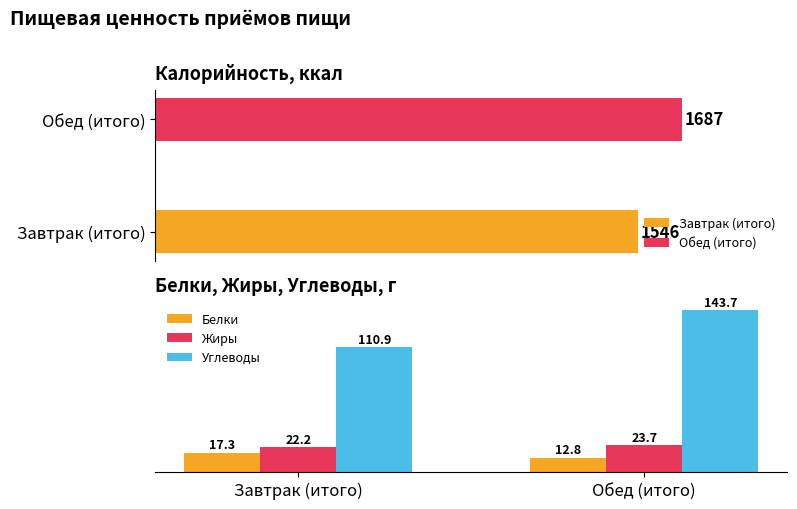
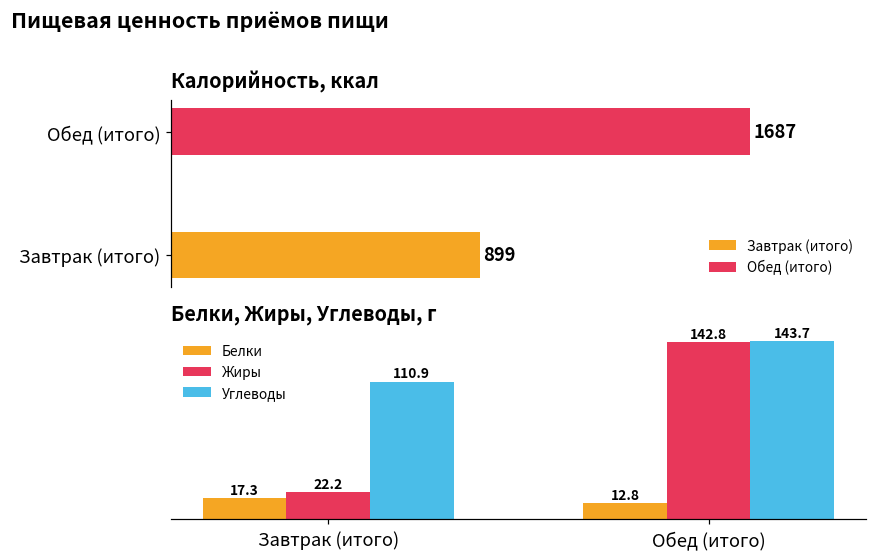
Калорийность, ккал, Завтрак (итого): 1546 -> 899
Белки, Жиры, Углеводы, г, Жиры, Обед (итого): 23.7 -> 142.8
